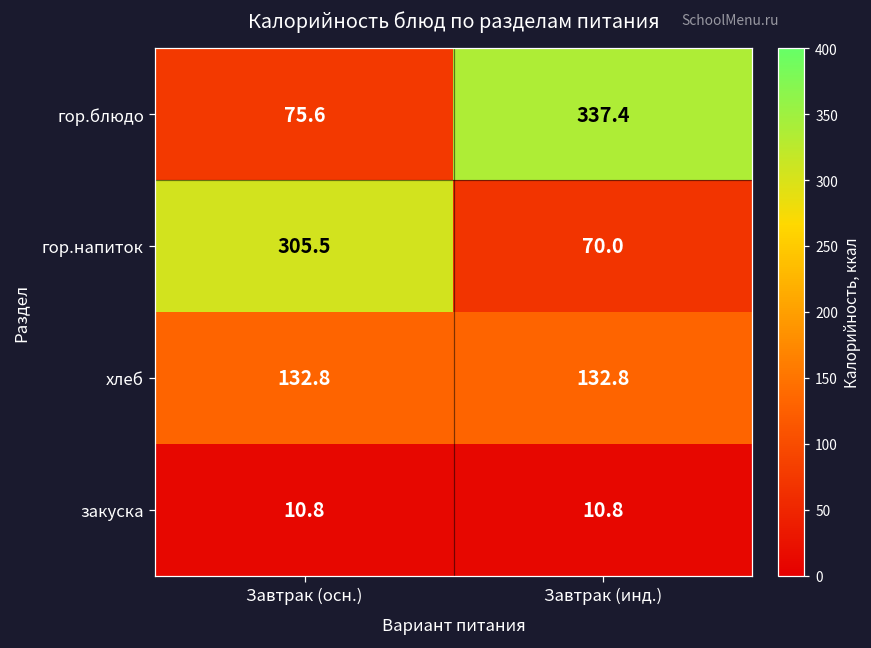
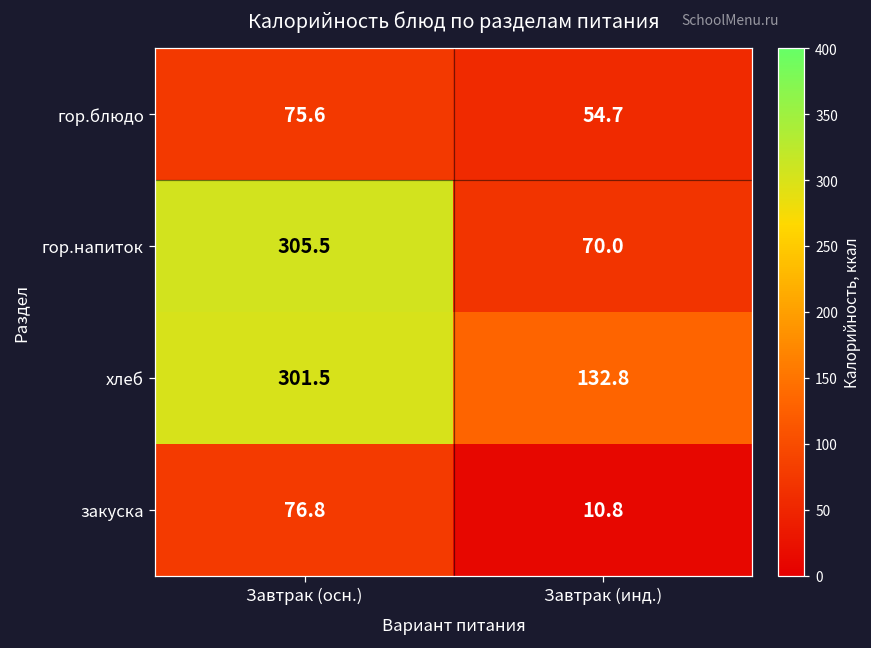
гор.блюдо, Завтрак (инд.): 337.4 -> 54.7
хлеб, Завтрак (осн.): 132.8 -> 301.5
закуска, Завтрак (осн.): 10.8 -> 76.8
